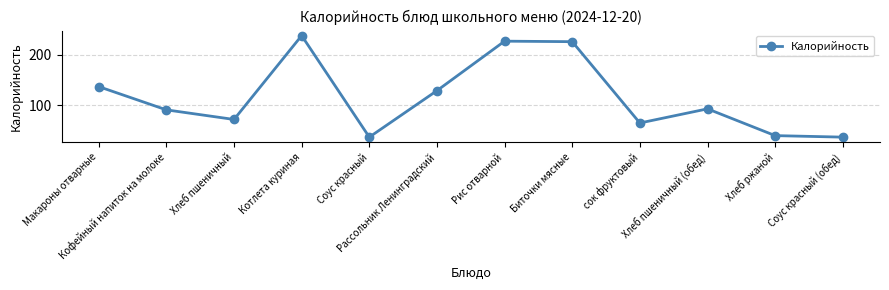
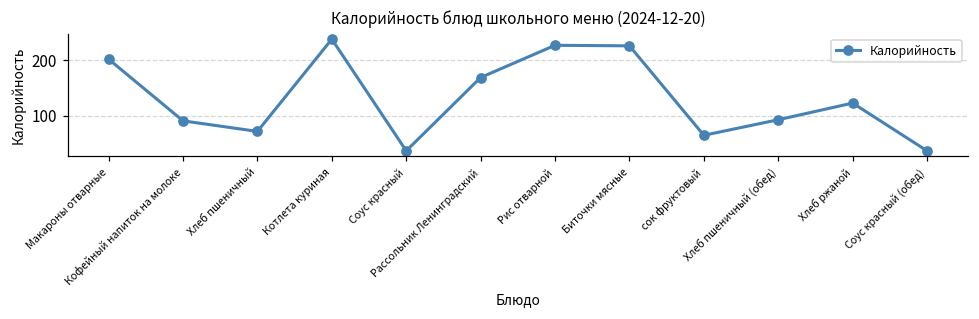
Макароны отварные: 140 -> 200
Рассольник Ленинградский: 130 -> 170
Хлеб ржаной: 40 -> 120
